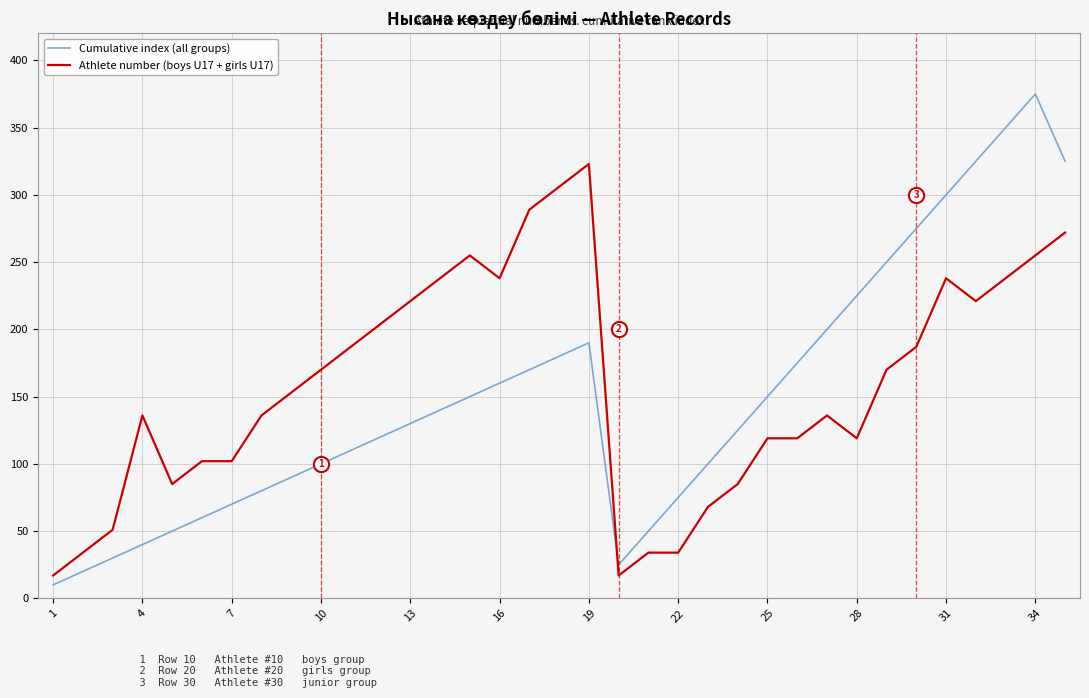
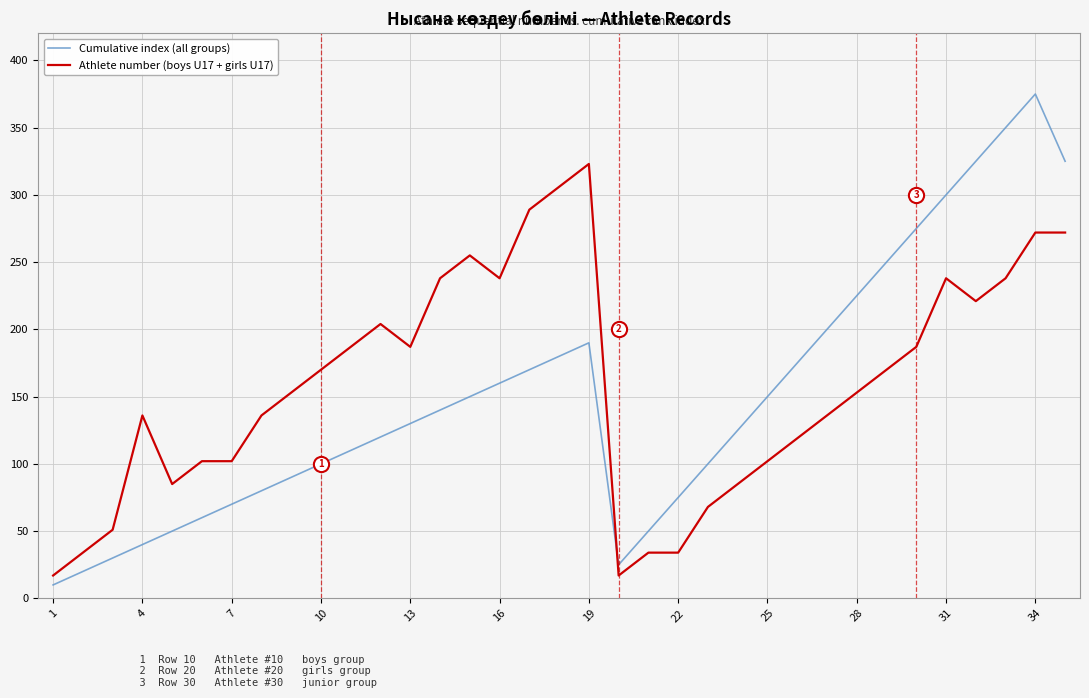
Athlete number (boys U17 + girls U17), 13: 221 -> 187
Athlete number (boys U17 + girls U17), 25: 119 -> 102
Athlete number (boys U17 + girls U17), 28: 119 -> 153
Athlete number (boys U17 + girls U17), 34: 255 -> 272
